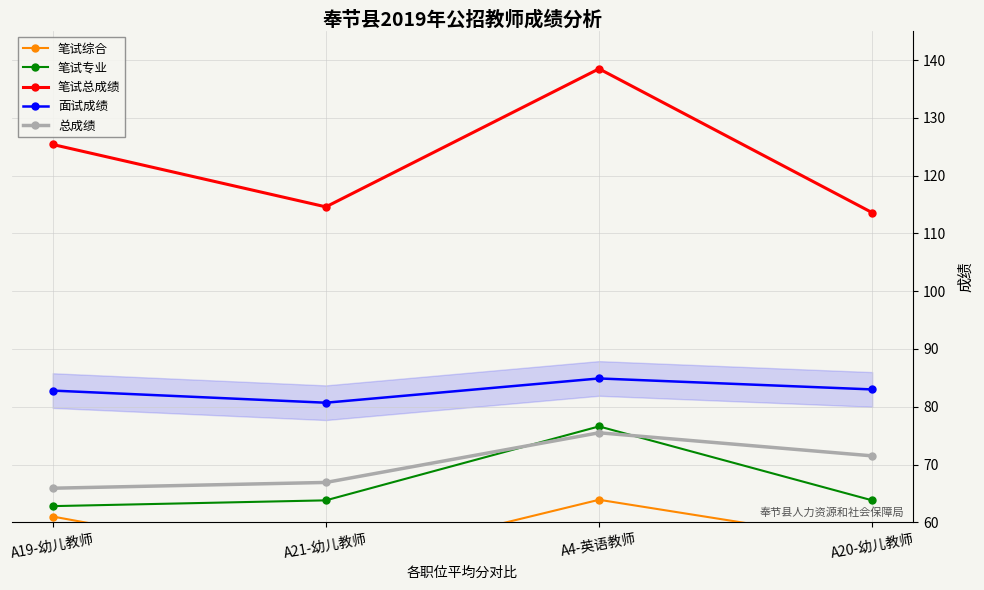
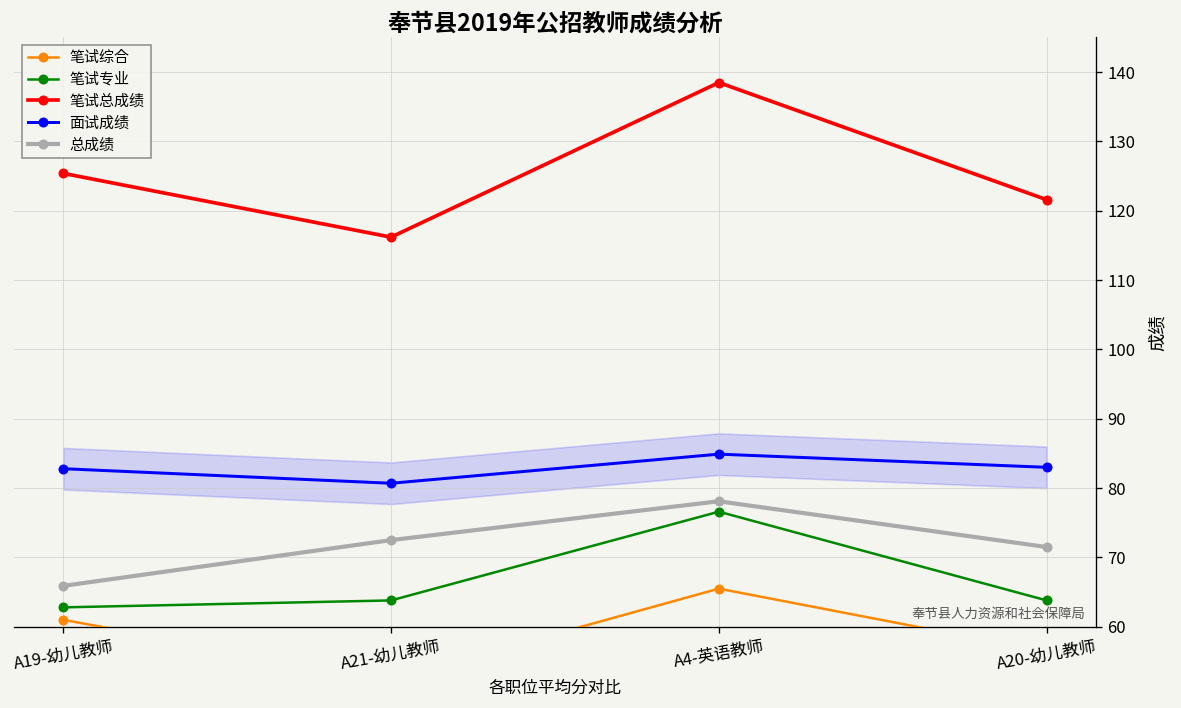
笔试总成绩, A21-幼儿教师: 115 -> 116
总成绩, A21-幼儿教师: 67 -> 73
笔试综合, A4-英语教师: 64 -> 66
总成绩, A4-英语教师: 76 -> 78
笔试总成绩, A20-幼儿教师: 114 -> 122
